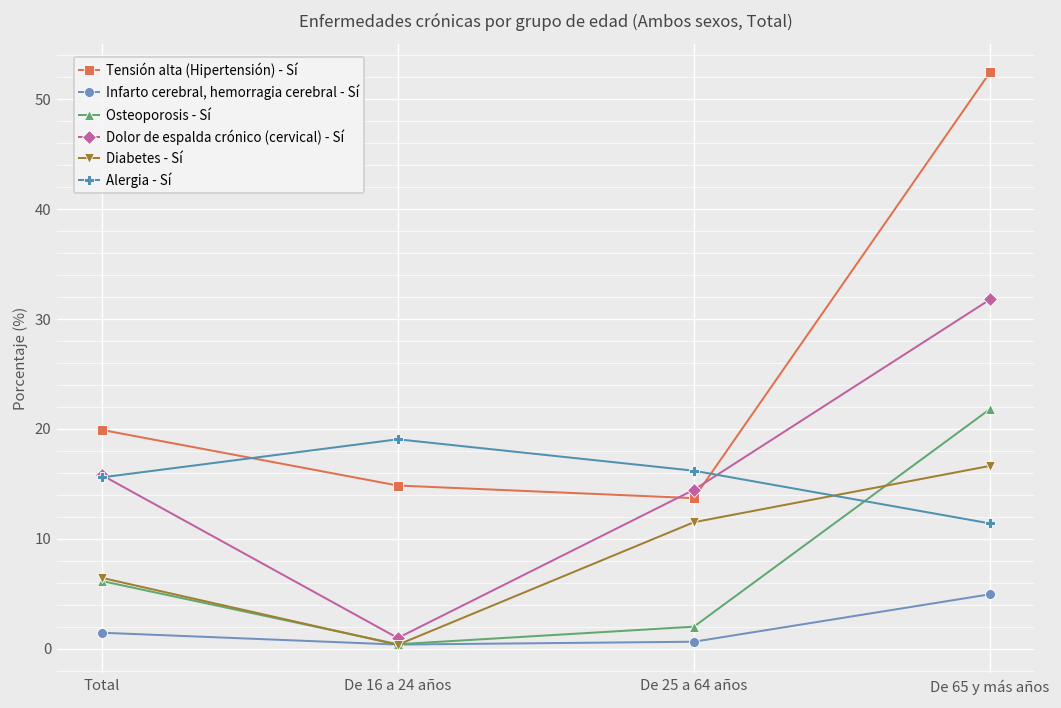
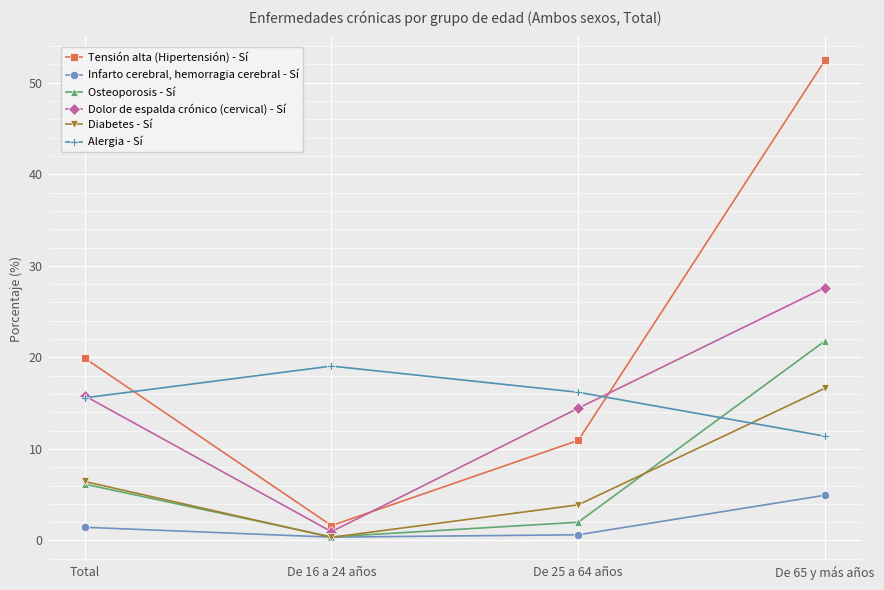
Tensión alta (Hipertensión) - Sí, De 16 a 24 años: 15 -> 2
Tensión alta (Hipertensión) - Sí, De 25 a 64 años: 14 -> 11
Diabetes - Sí, De 25 a 64 años: 12 -> 4
Dolor de espalda crónico (cervical) - Sí, De 65 y más años: 32 -> 28
